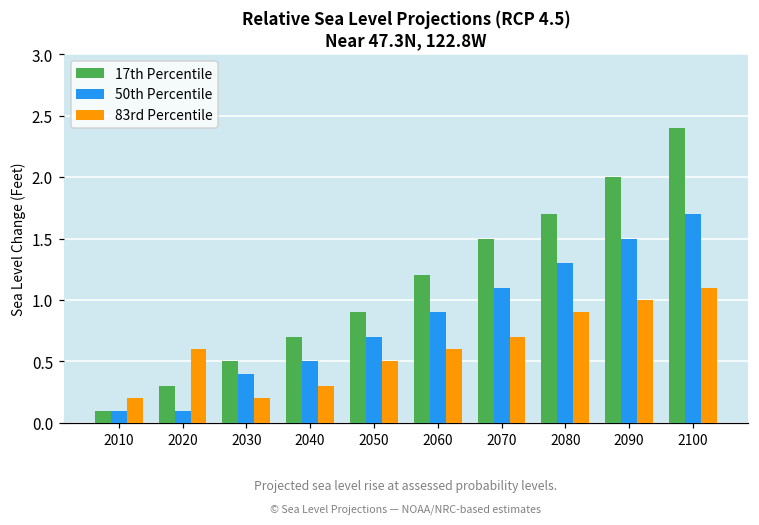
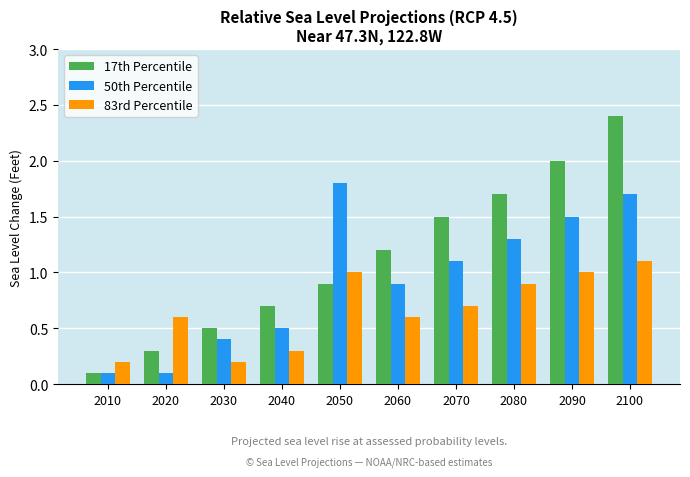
50th Percentile, 2050: 0.7 -> 1.8
83rd Percentile, 2050: 0.5 -> 1.0
